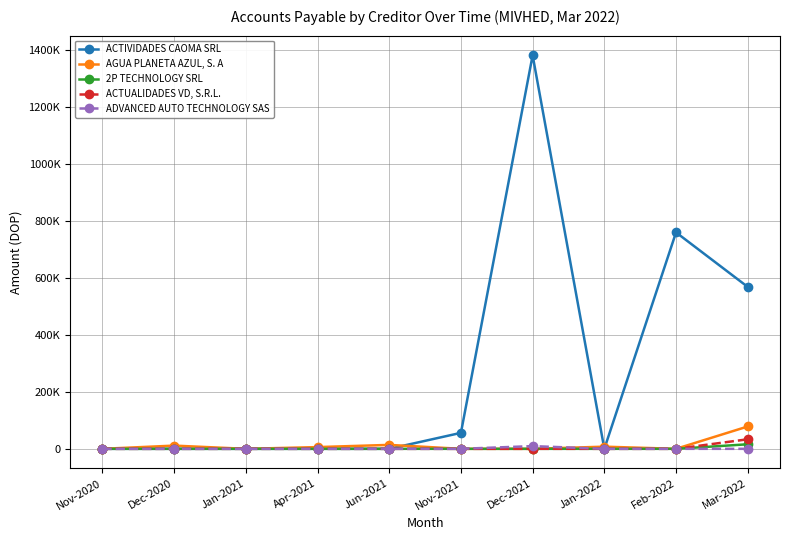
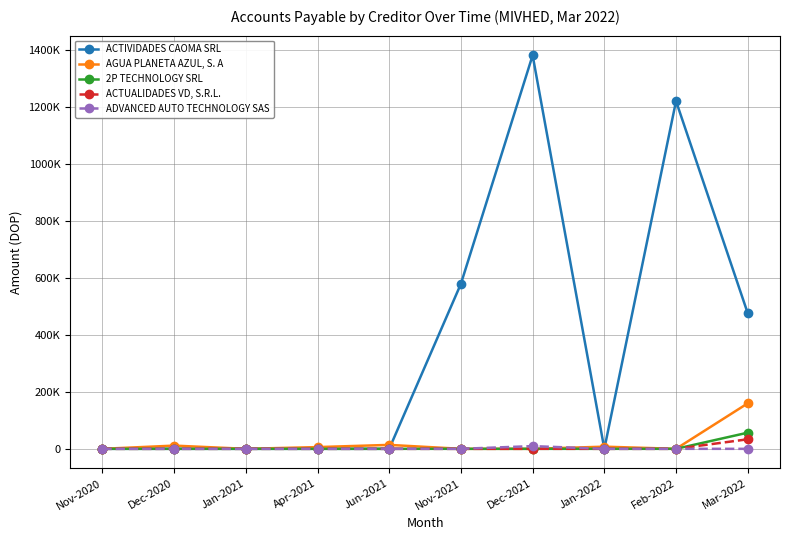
ACTIVIDADES CAOMA SRL, Nov-2021: 60000 -> 580000
ACTIVIDADES CAOMA SRL, Feb-2022: 760000 -> 1220000
ACTIVIDADES CAOMA SRL, Mar-2022: 570000 -> 480000
AGUA PLANETA AZUL, S. A, Mar-2022: 80000 -> 160000
2P TECHNOLOGY SRL, Mar-2022: 20000 -> 60000
